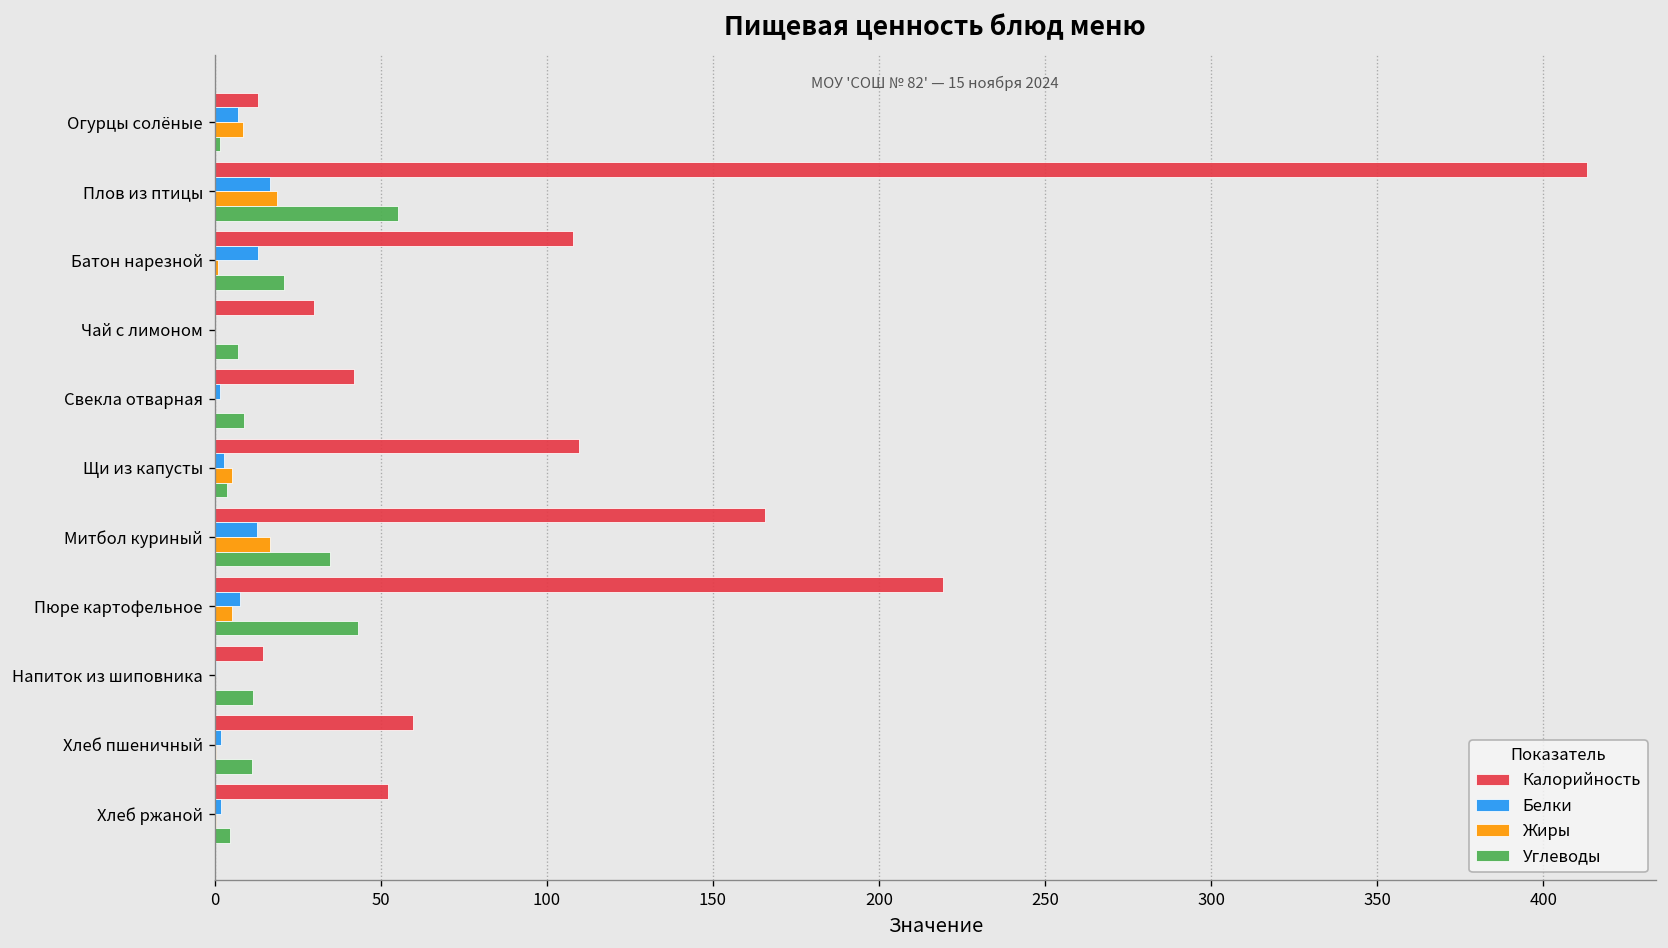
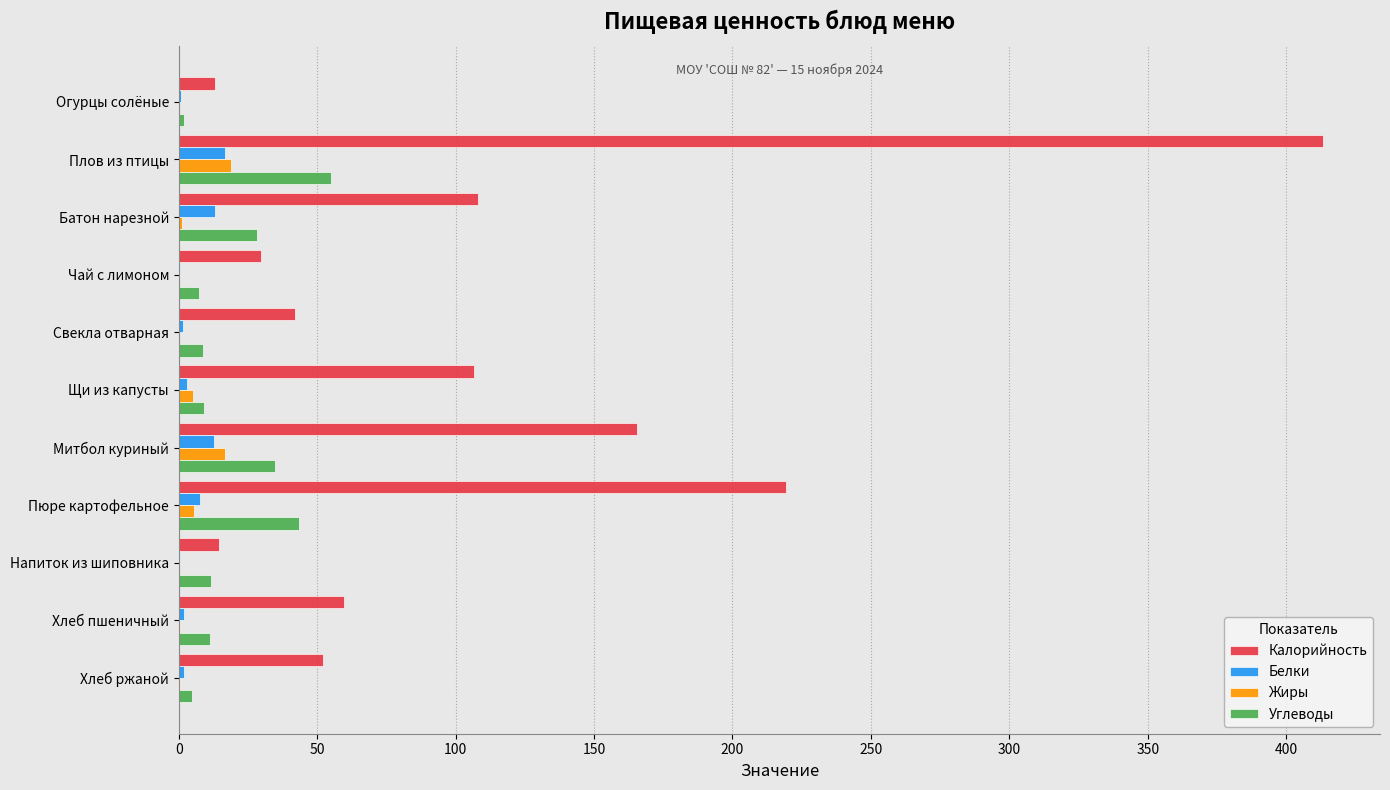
Белки, Огурцы солёные: 7 -> 1
Жиры, Огурцы солёные: 8 -> 0
Углеводы, Батон нарезной: 21 -> 28
Калорийность, Щи из капусты: 110 -> 107
Углеводы, Щи из капусты: 4 -> 9
